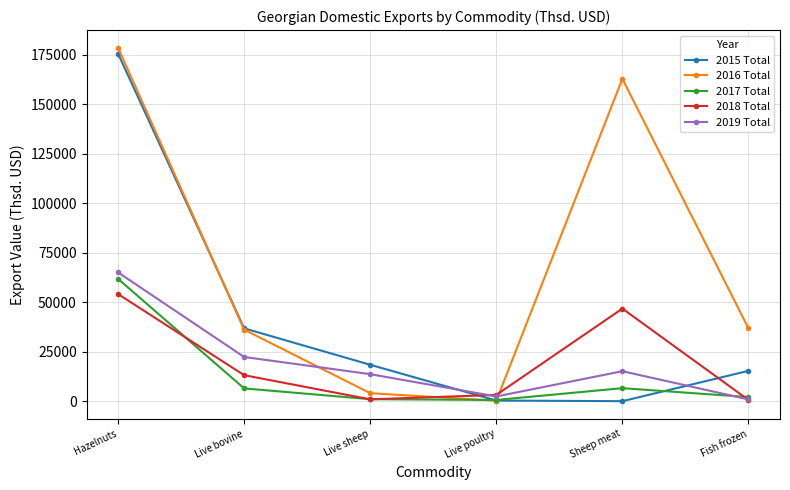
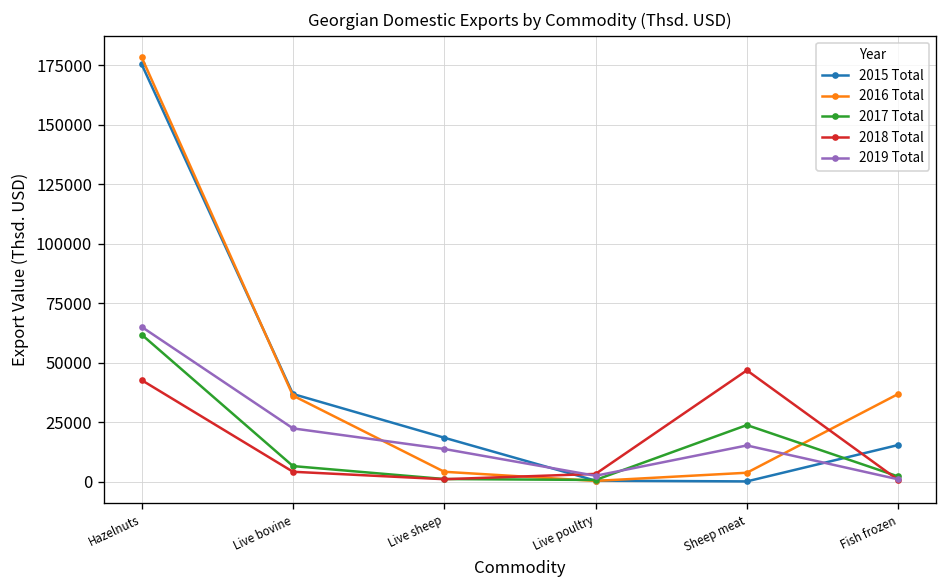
2018 Total, Hazelnuts: 54000 -> 43000
2018 Total, Live bovine: 13000 -> 4000
2016 Total, Sheep meat: 163000 -> 4000
2017 Total, Sheep meat: 7000 -> 24000
